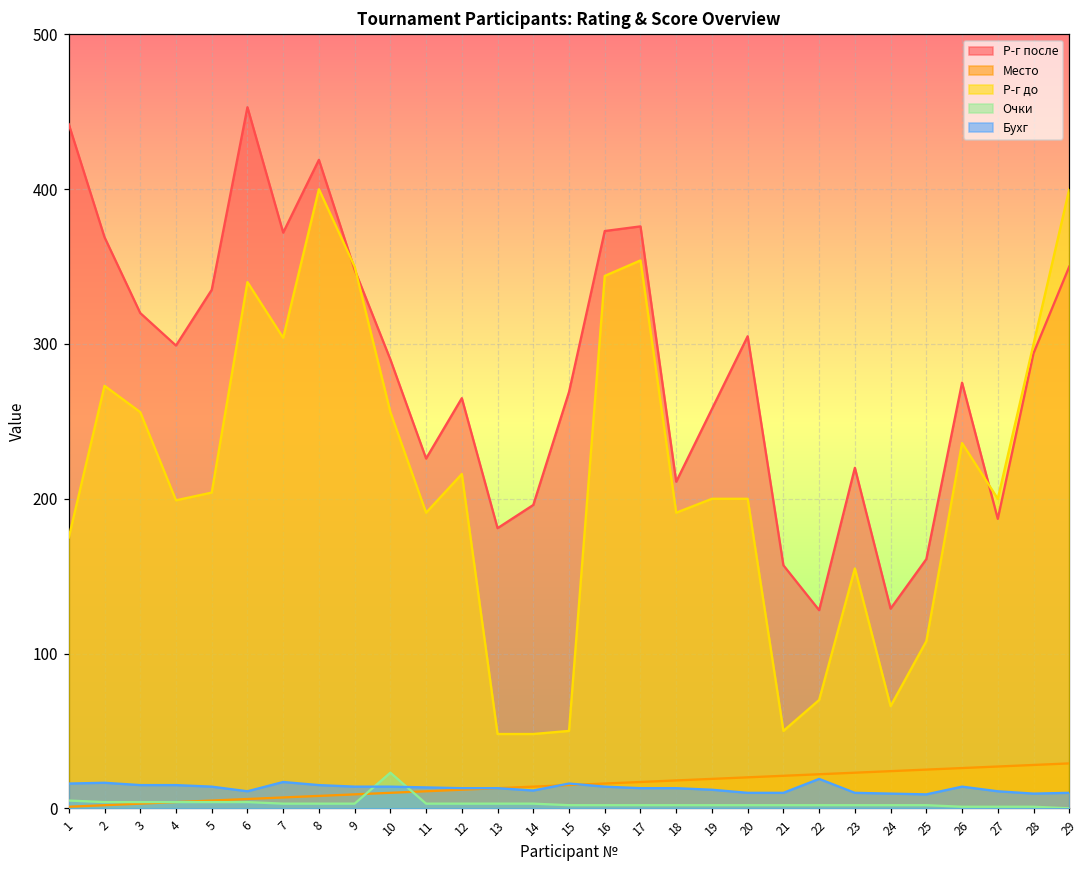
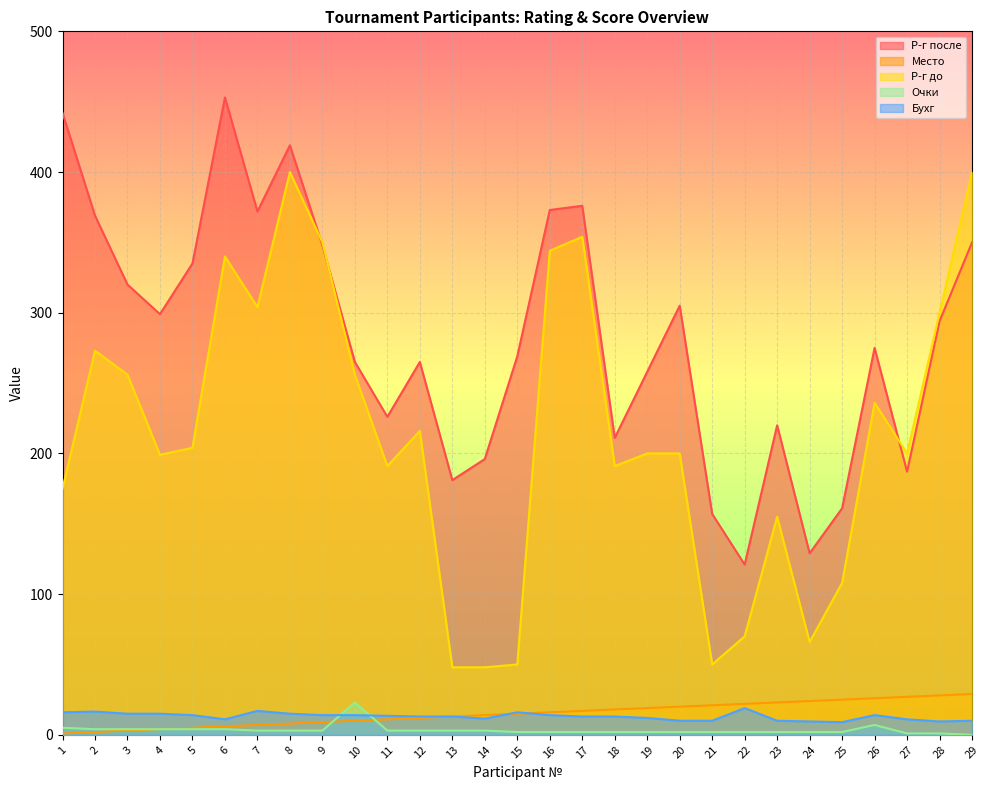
Р-г после, 10: 290 -> 265
Р-г после, 22: 128 -> 121
Очки, 26: 1 -> 7
